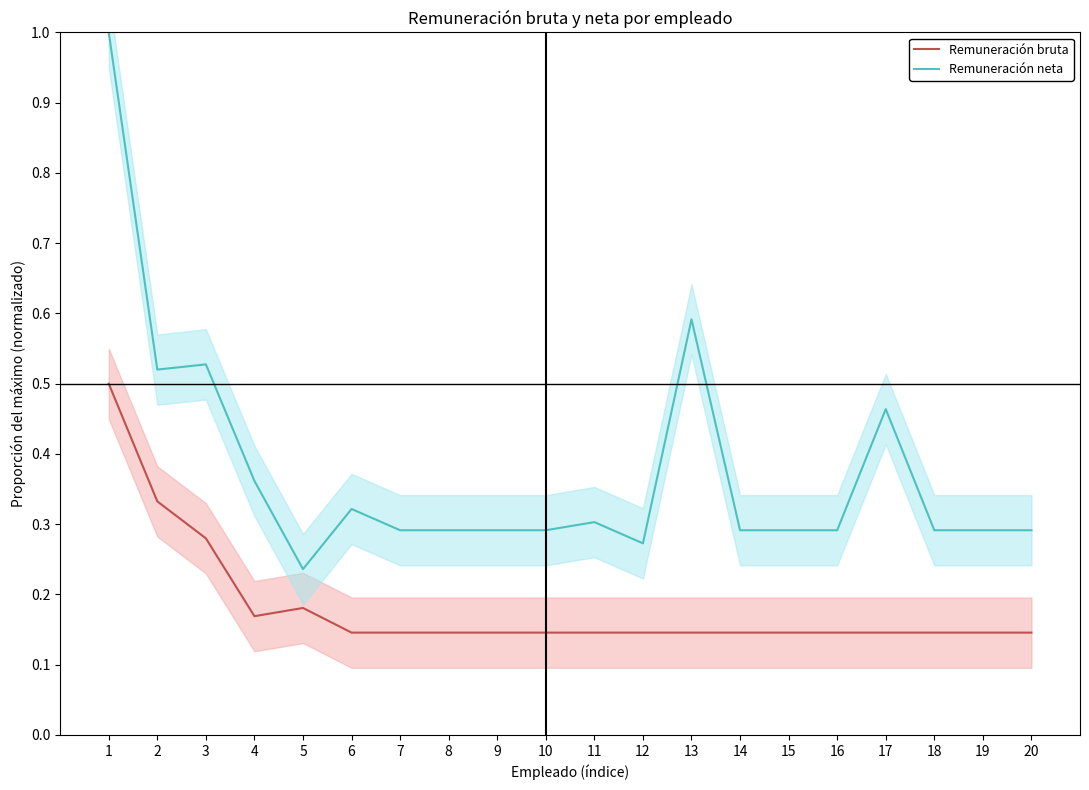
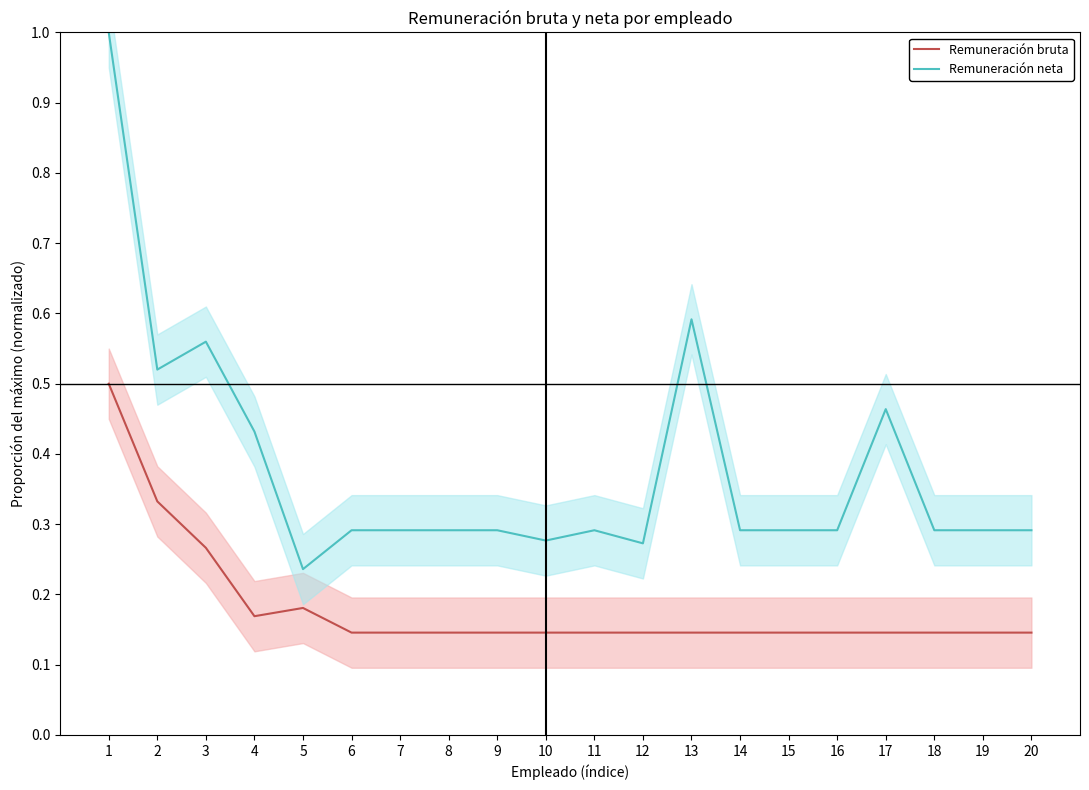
Remuneración bruta, 3: 0.28 -> 0.27
Remuneración neta, 3: 0.53 -> 0.56
Remuneración neta, 4: 0.36 -> 0.43
Remuneración neta, 6: 0.32 -> 0.29
Remuneración neta, 10: 0.29 -> 0.28
Remuneración neta, 11: 0.30 -> 0.29
